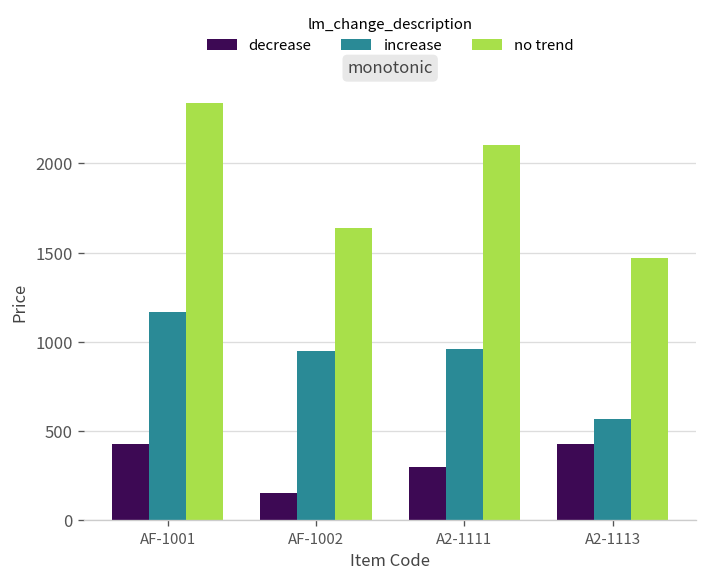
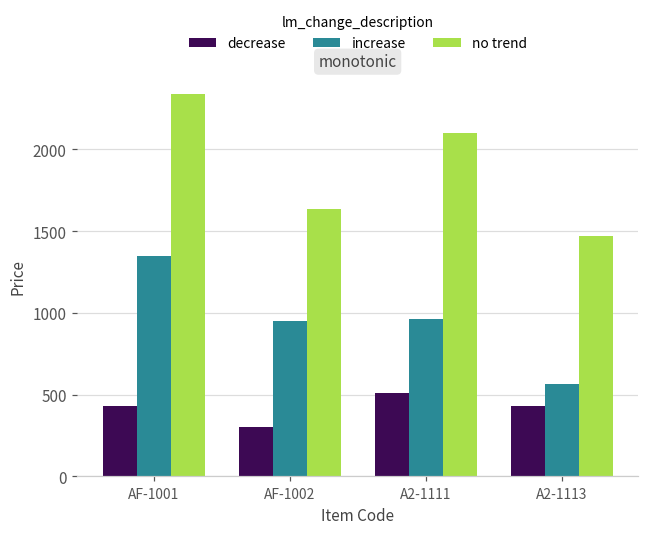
increase, AF-1001: 1170 -> 1350
decrease, AF-1002: 150 -> 300
decrease, A2-1111: 300 -> 510
